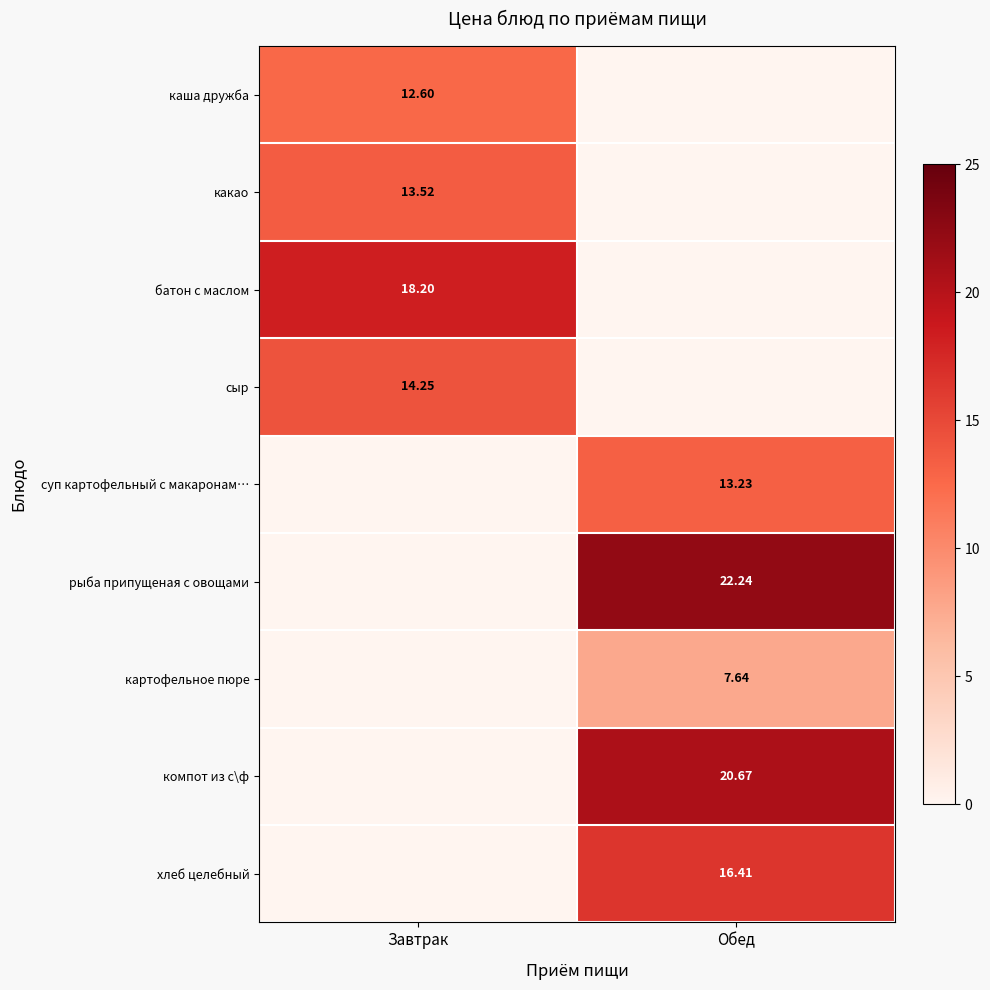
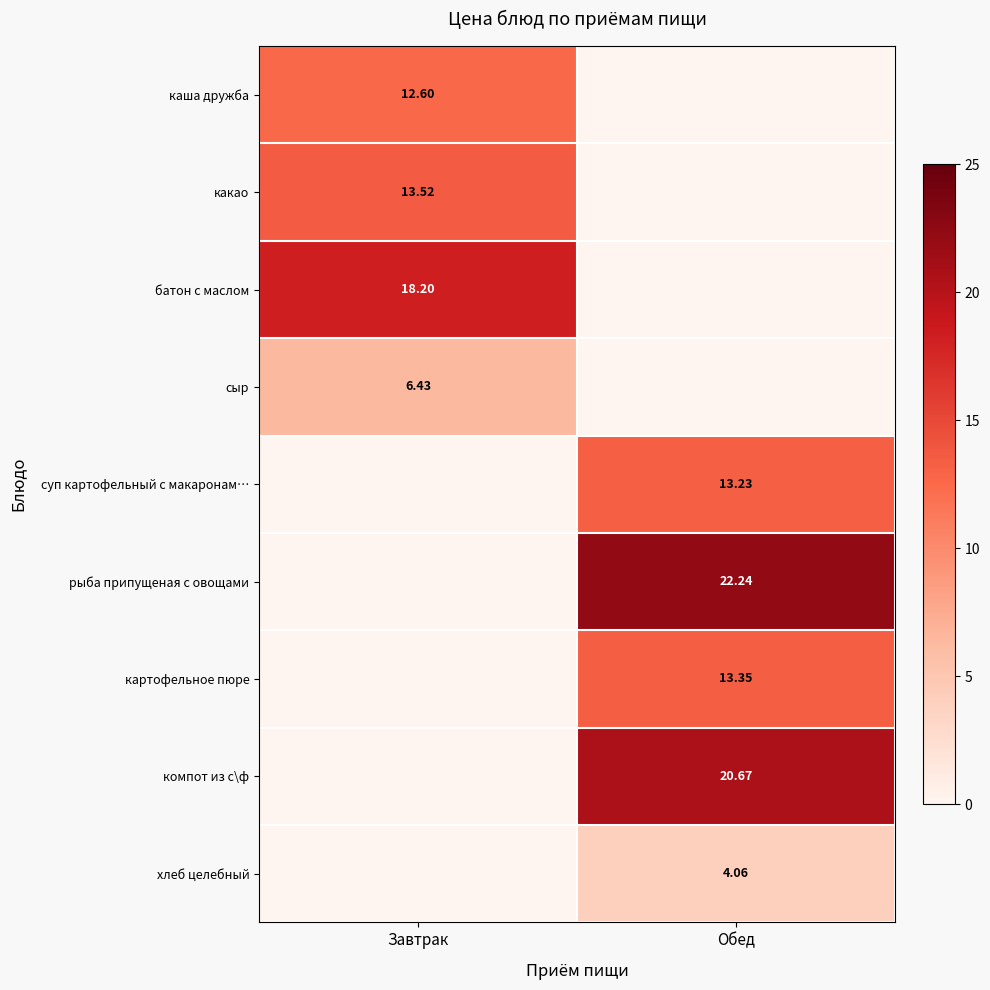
сыр, Завтрак: 14.25 -> 6.43
картофельное пюре, Обед: 7.64 -> 13.35
хлеб целебный, Обед: 16.41 -> 4.06
